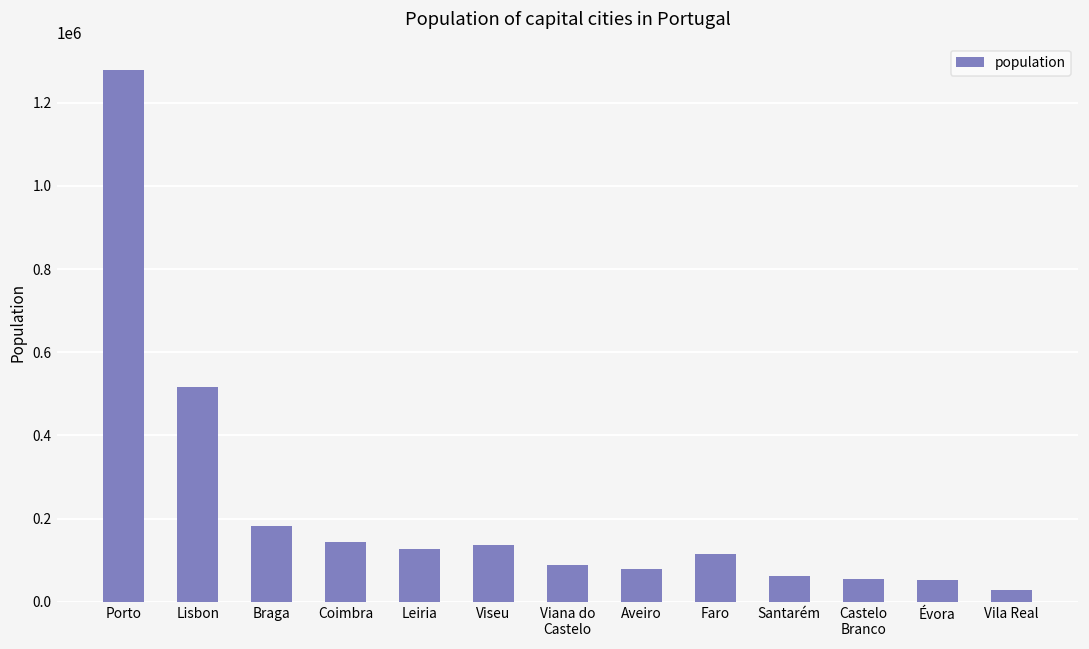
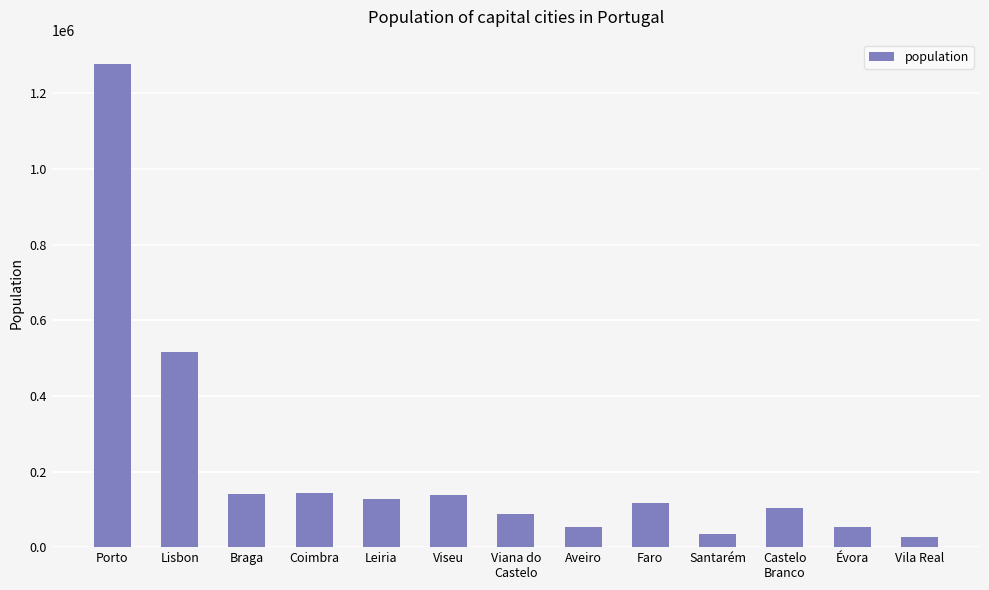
Braga: 180000 -> 140000
Aveiro: 80000 -> 50000
Santarém: 60000 -> 30000
Castelo Branco: 60000 -> 100000
